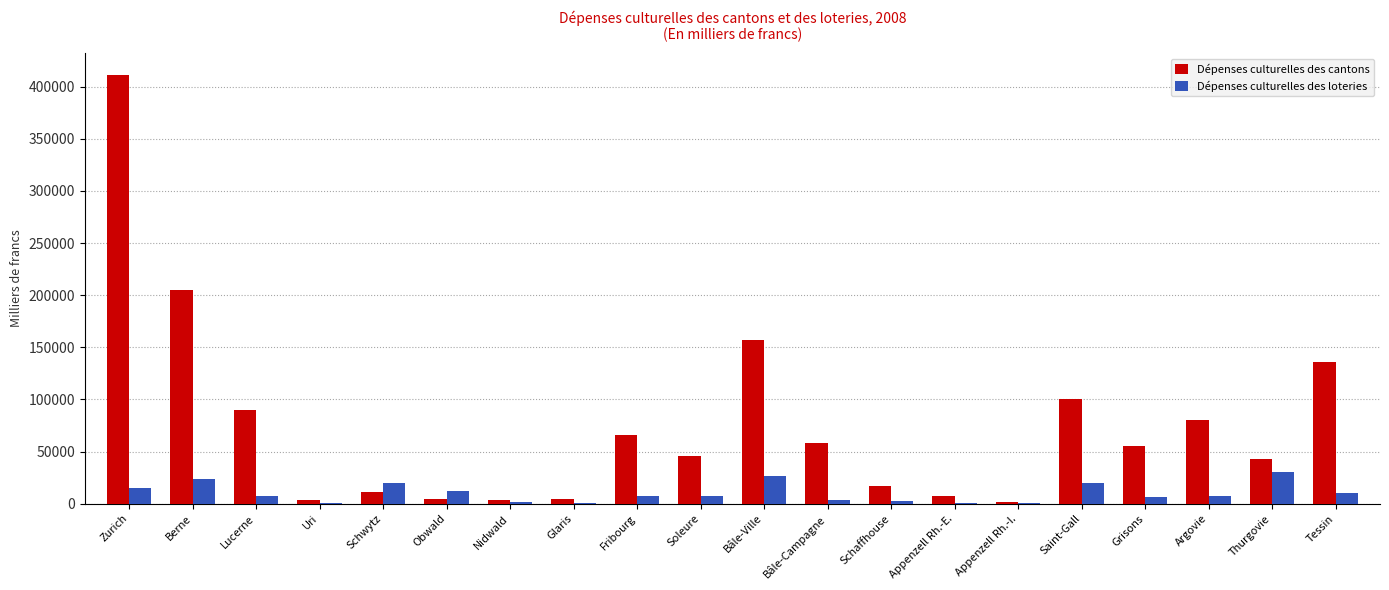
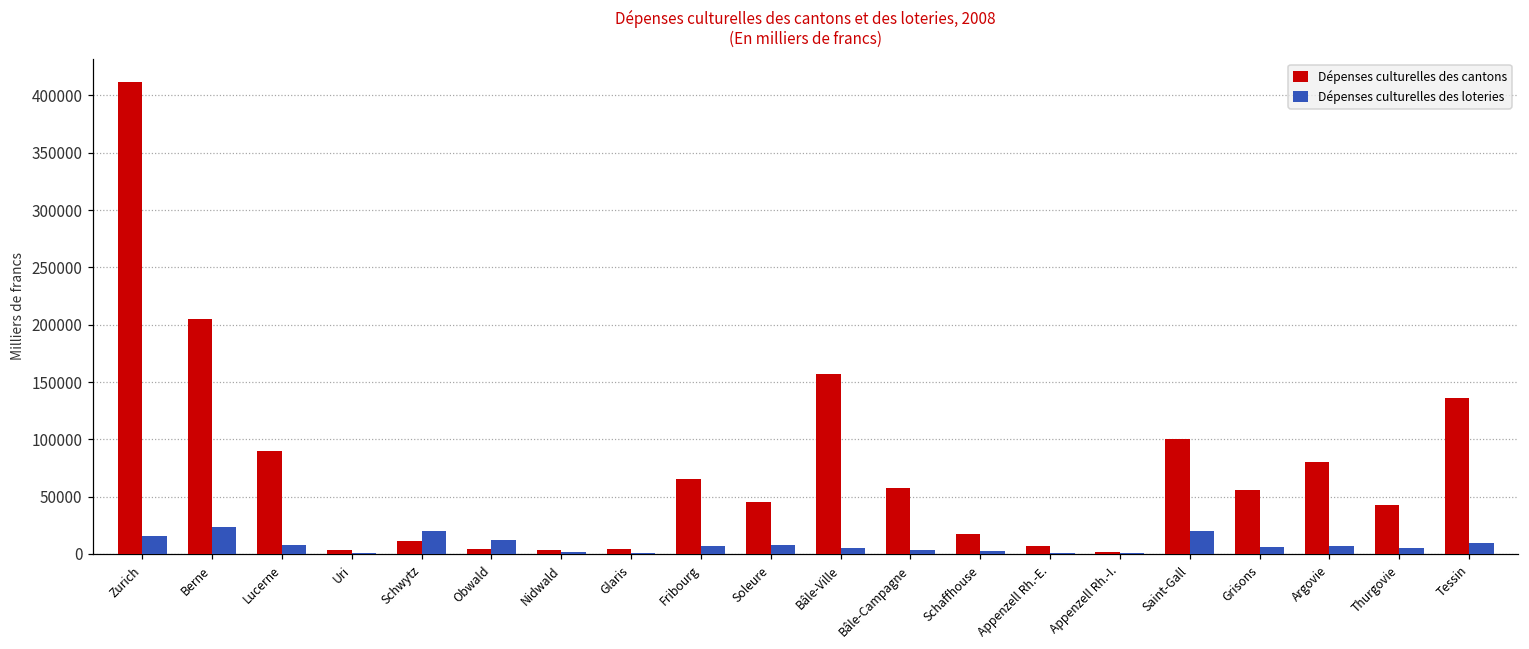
Dépenses culturelles des loteries, Bâle-Ville: 27000 -> 5000
Dépenses culturelles des loteries, Thurgovie: 30000 -> 6000
